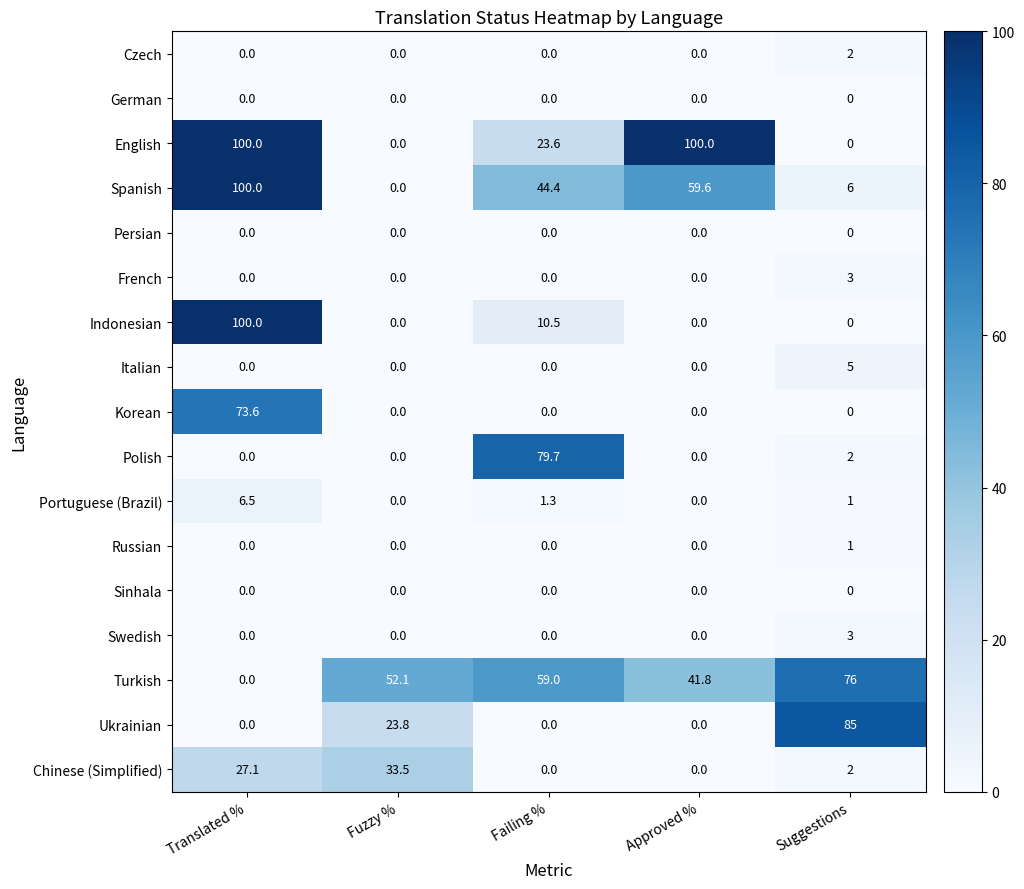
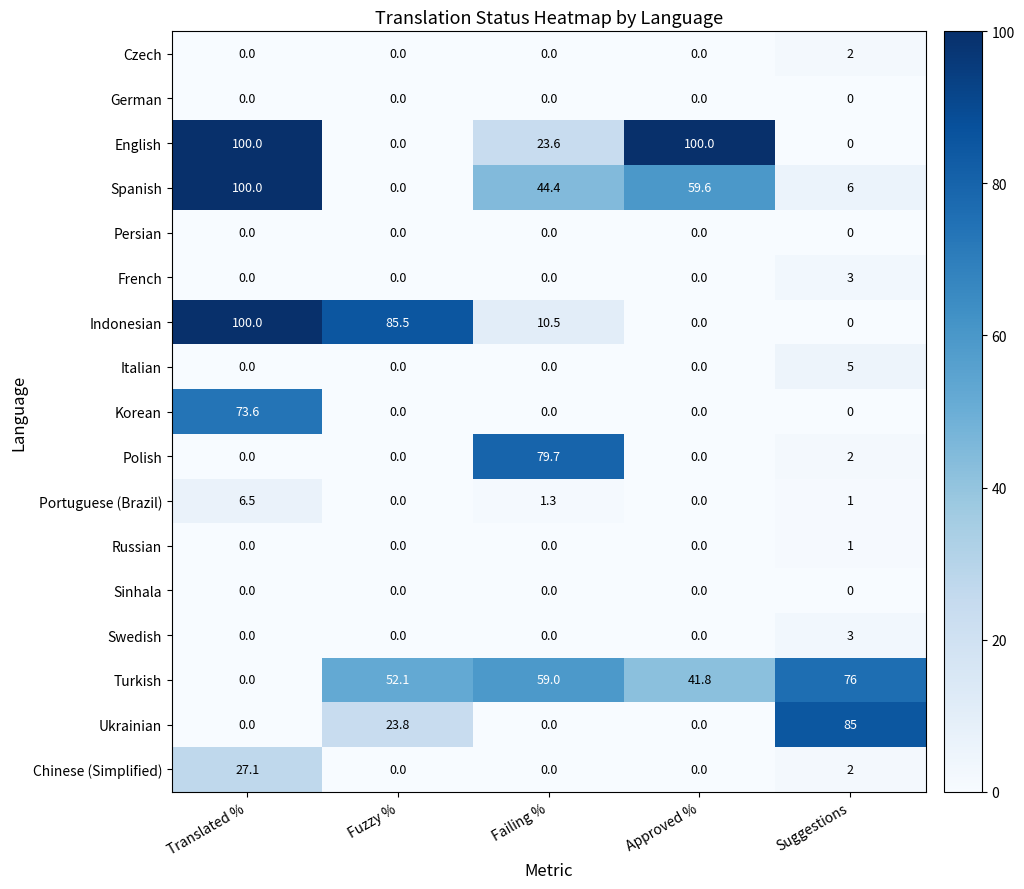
Indonesian, Fuzzy %: 0.0 -> 85.5
Chinese (Simplified), Fuzzy %: 33.5 -> 0.0
